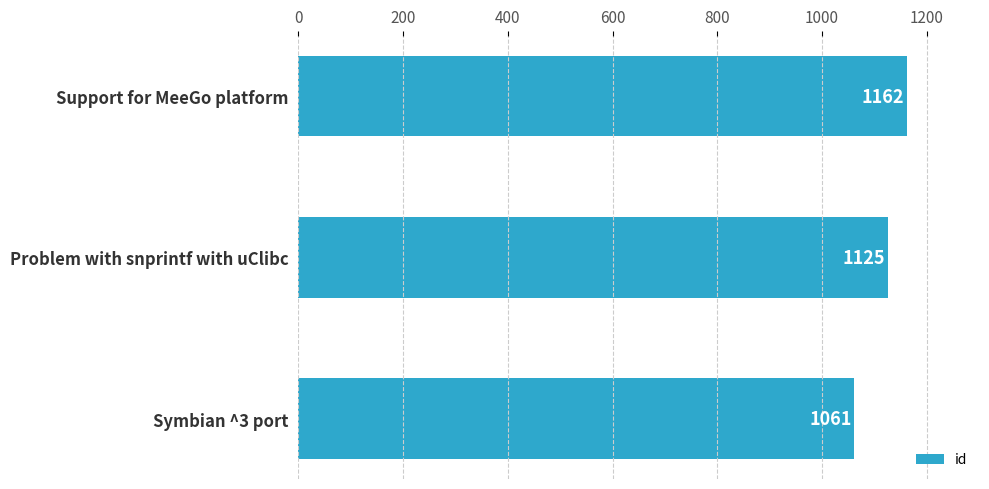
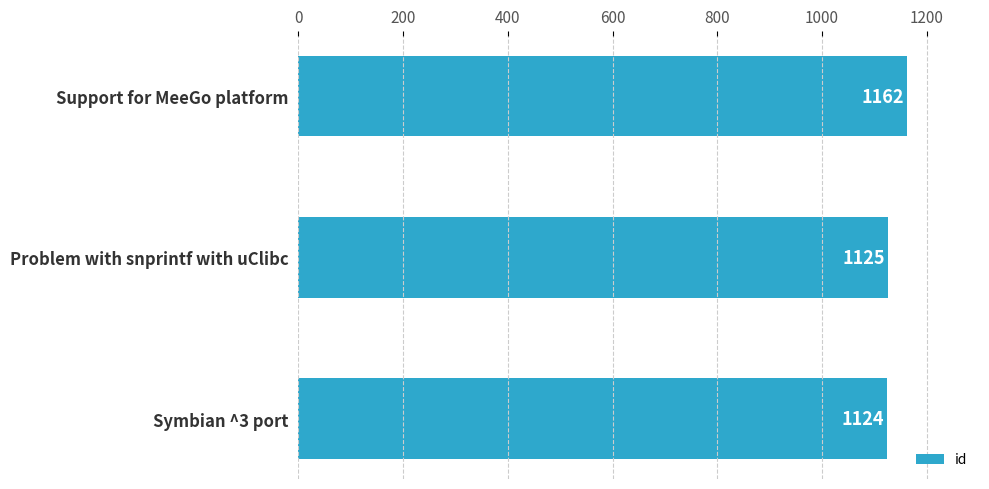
Symbian ^3 port: 1061 -> 1124
